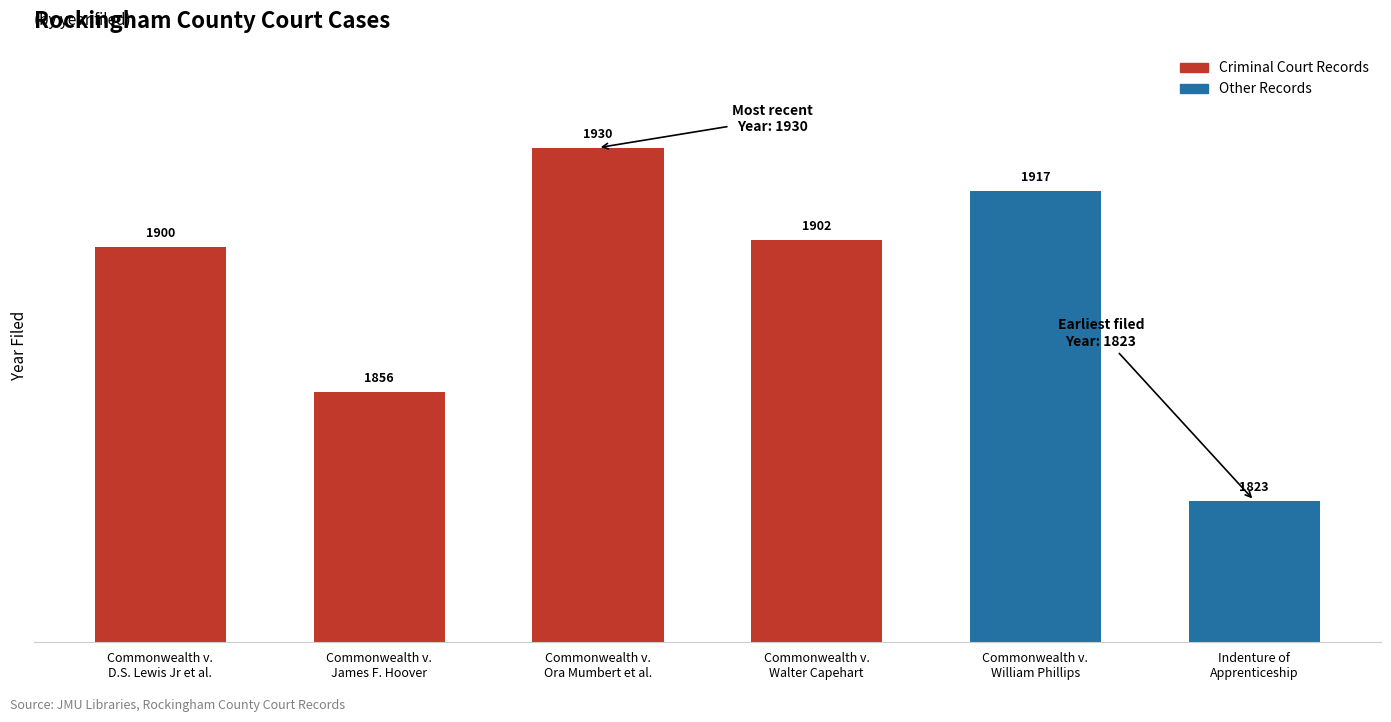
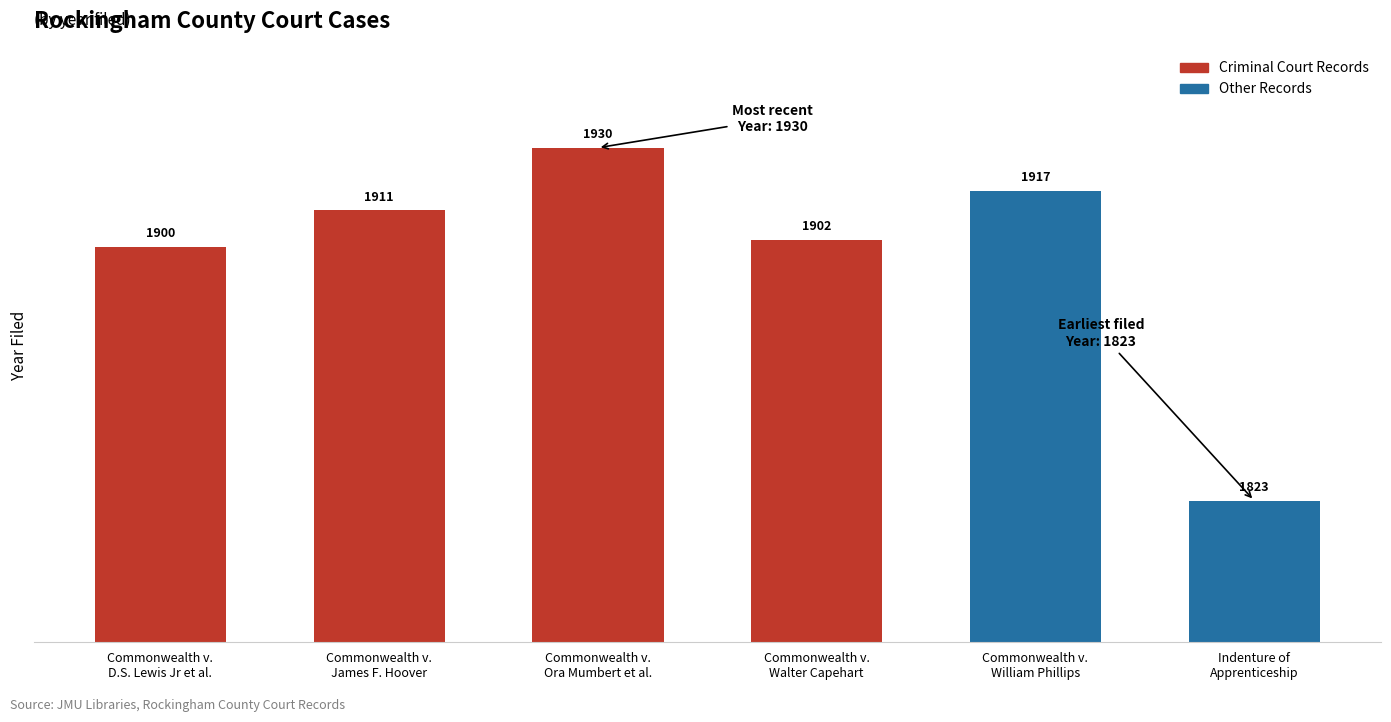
Commonwealth v. James F. Hoover: 1856 -> 1911
